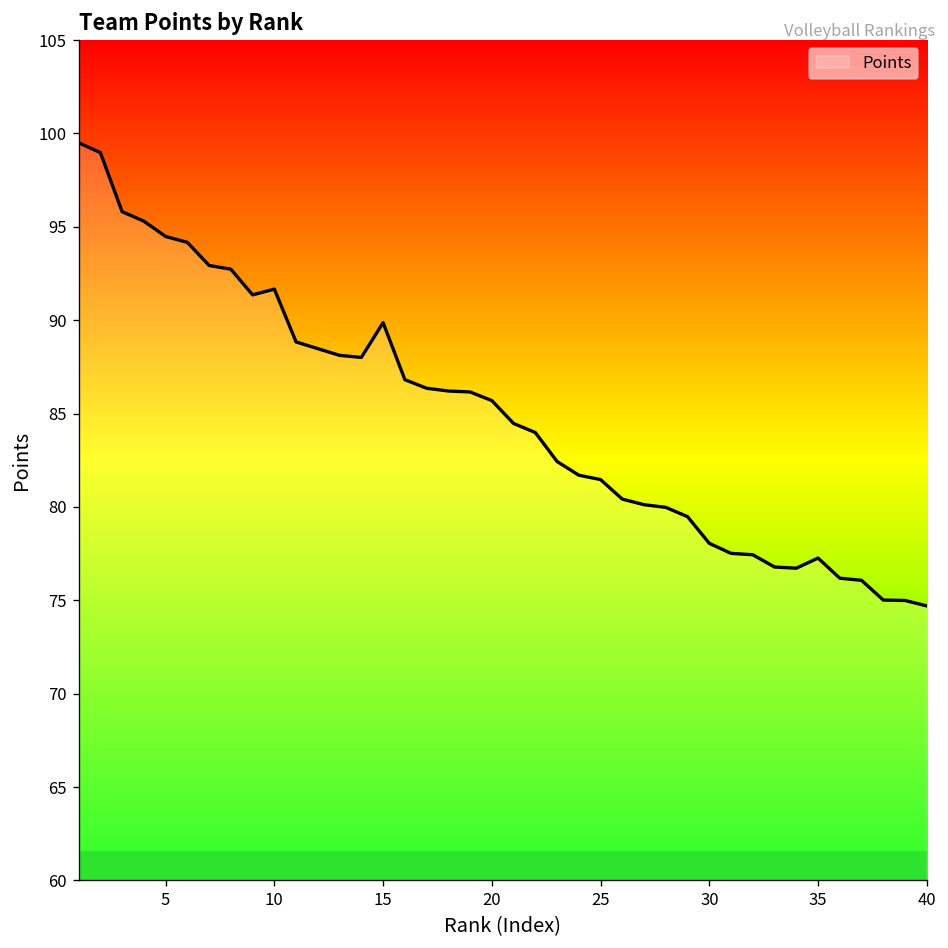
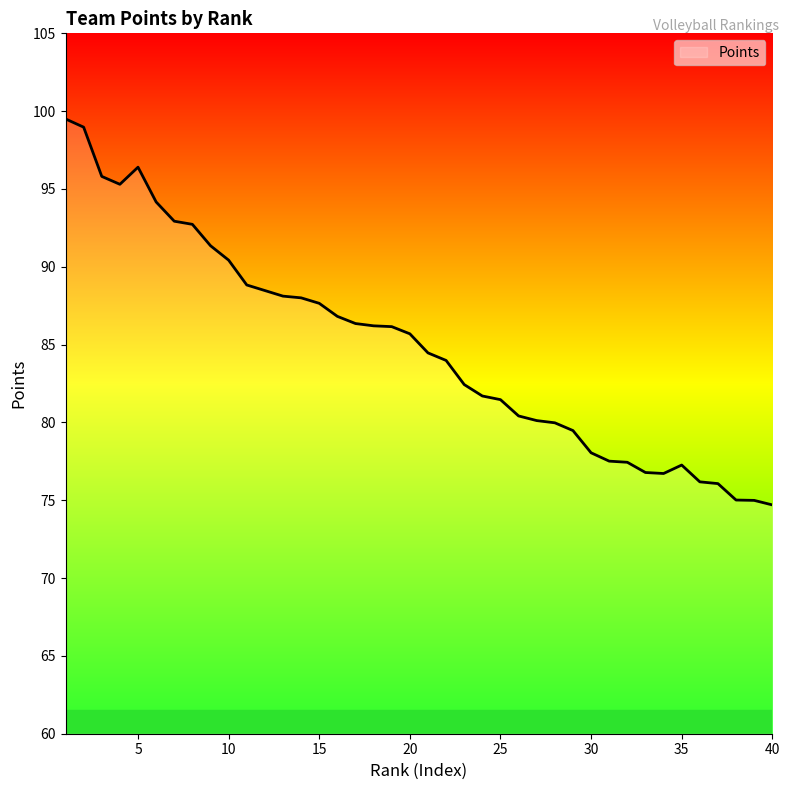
5: 94.5 -> 96.4
10: 91.7 -> 90.4
15: 89.9 -> 87.7
